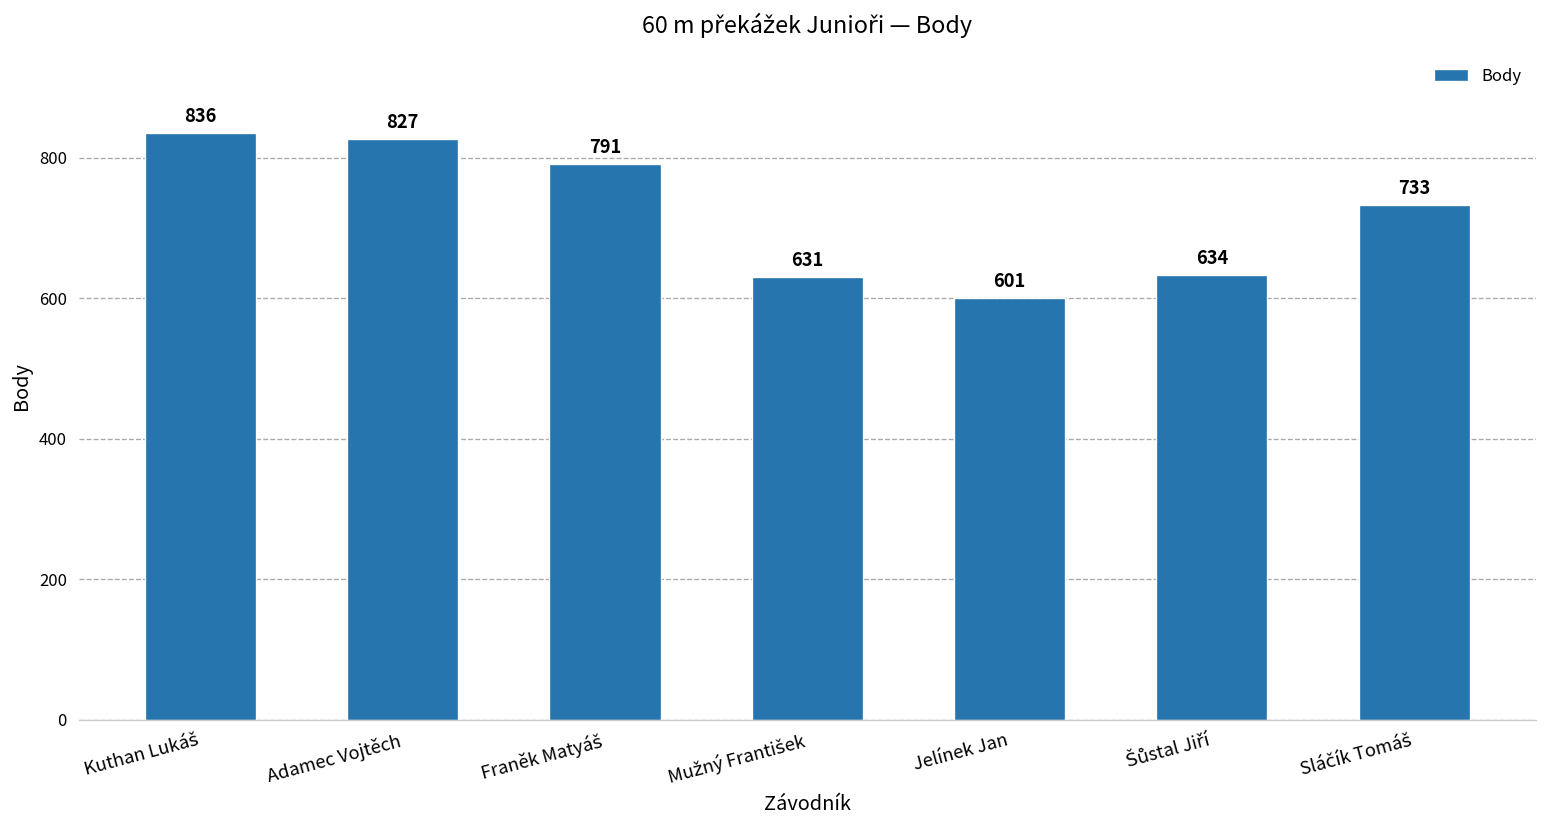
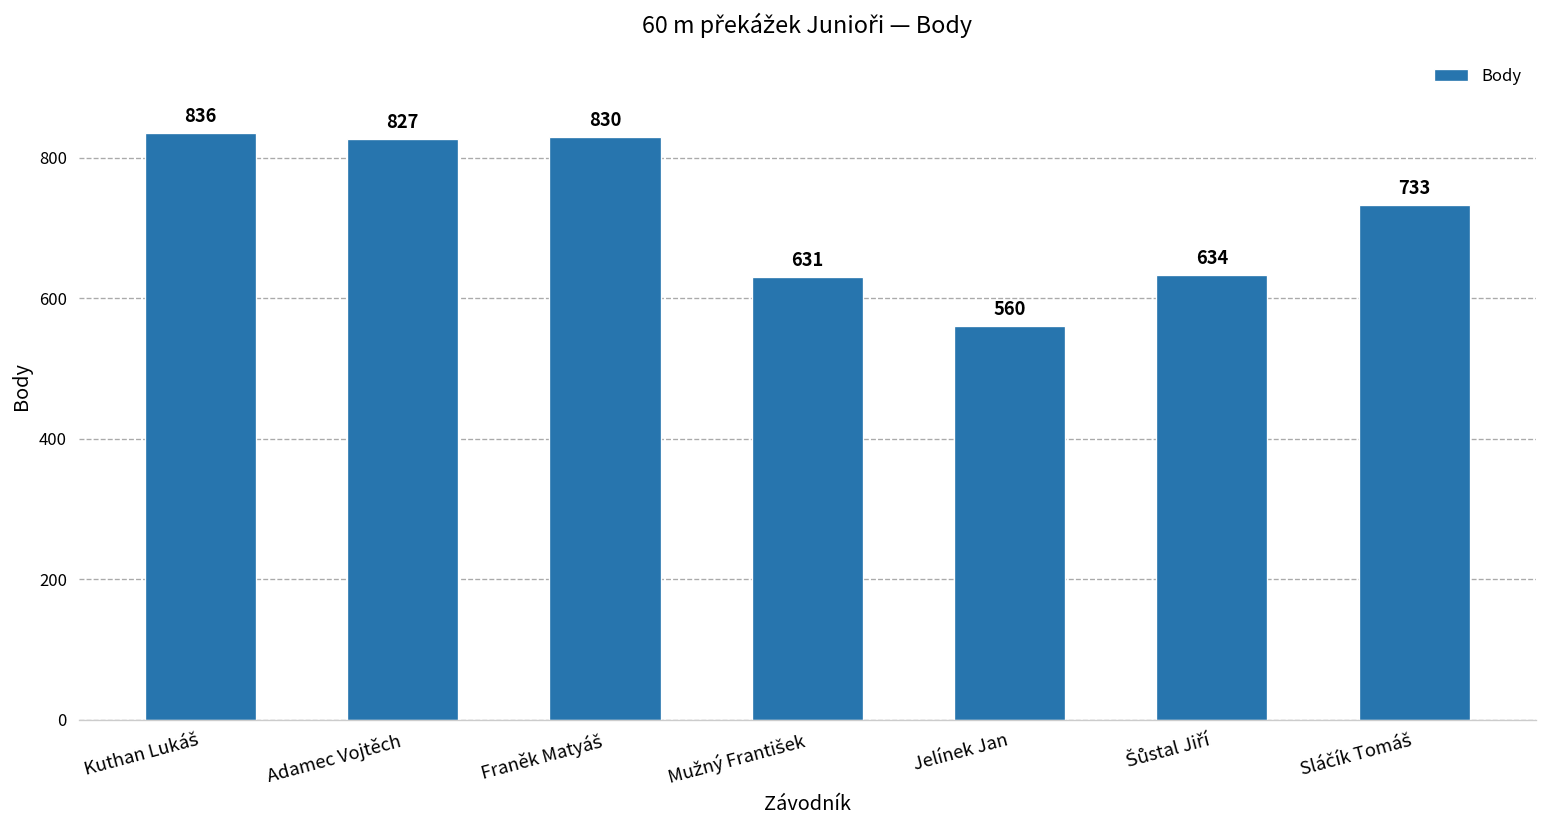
Franěk Matyáš: 791 -> 830
Jelínek Jan: 601 -> 560
